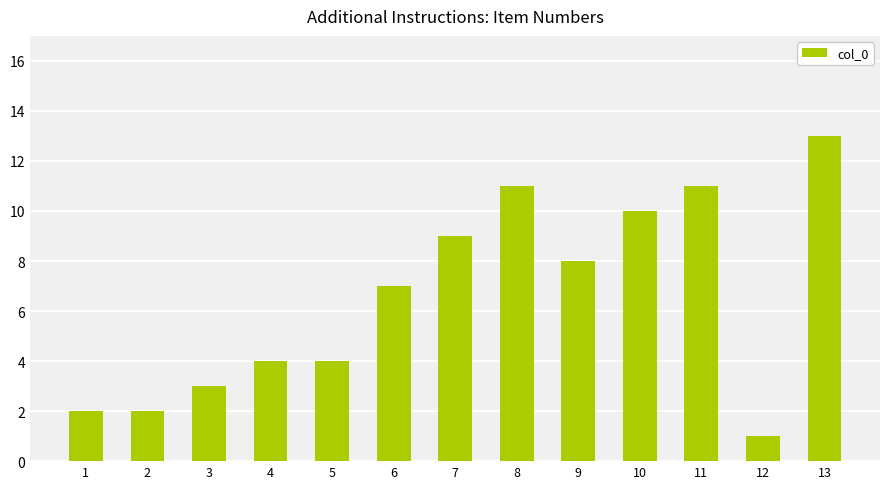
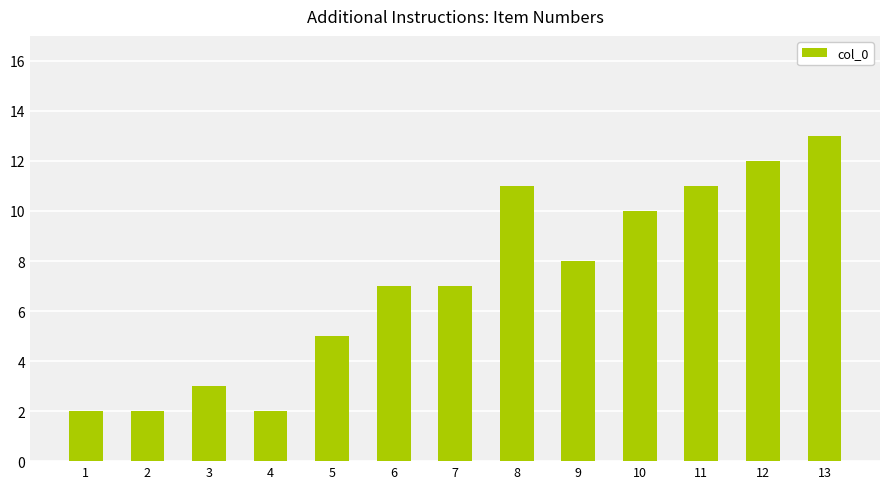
4: 4 -> 2
5: 4 -> 5
7: 9 -> 7
12: 1 -> 12
